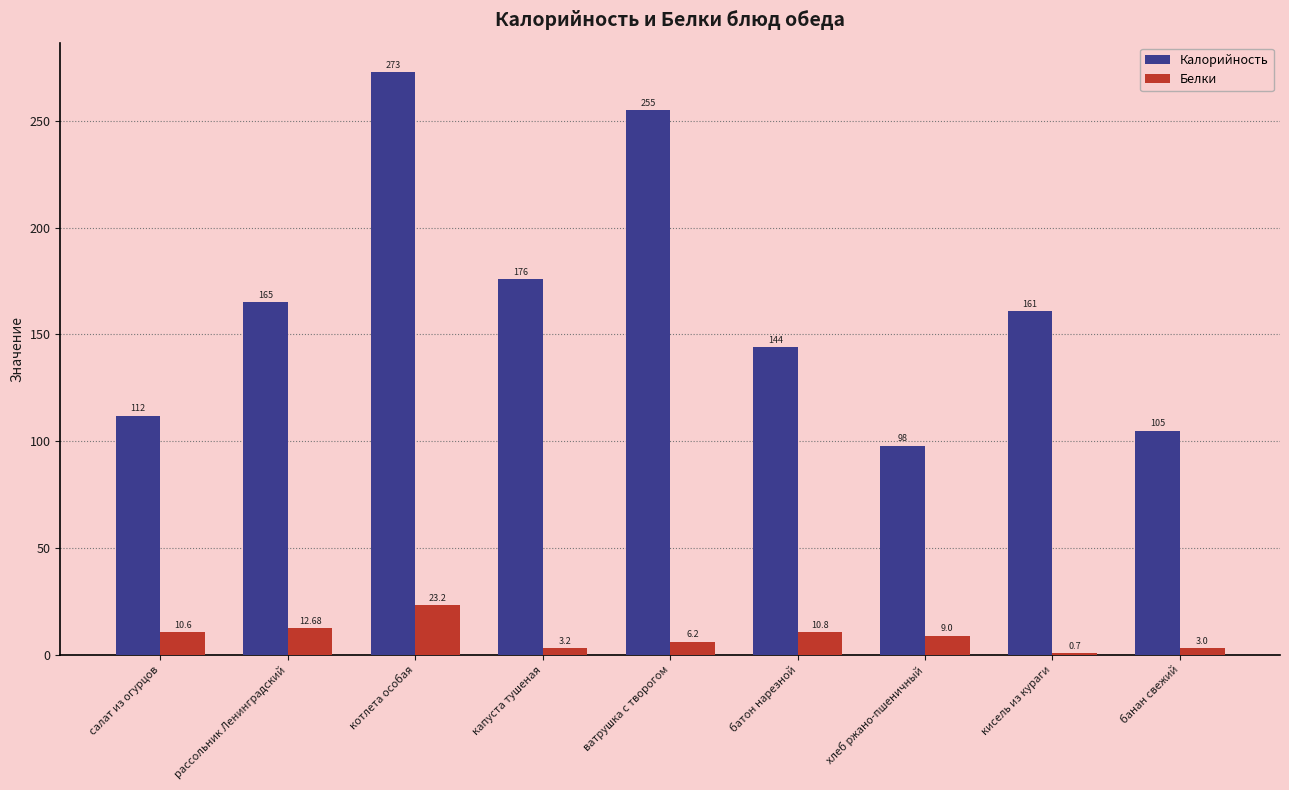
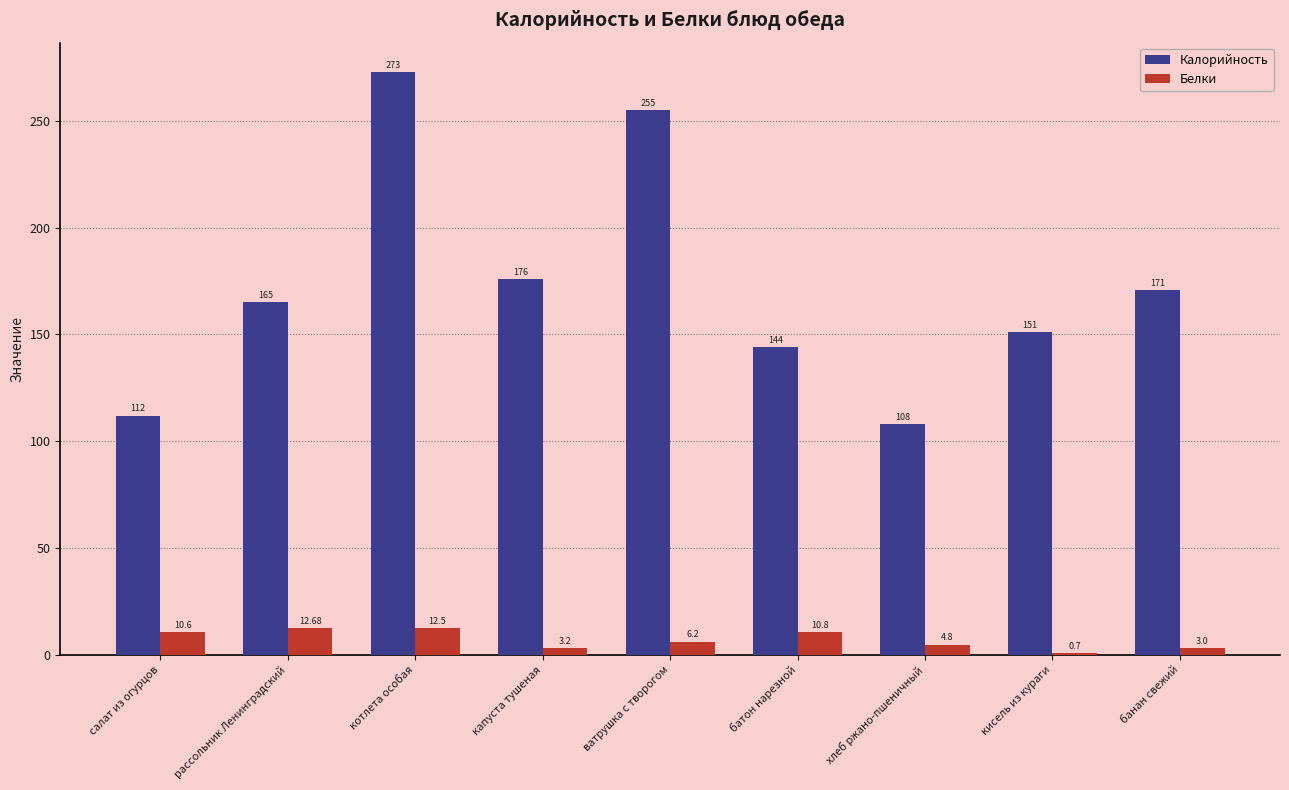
Белки, котлета особая: 23.2 -> 12.5
Калорийность, хлеб ржано-пшеничный: 98 -> 108
Белки, хлеб ржано-пшеничный: 9.0 -> 4.8
Калорийность, кисель из кураги: 161 -> 151
Калорийность, банан свежий: 105 -> 171
